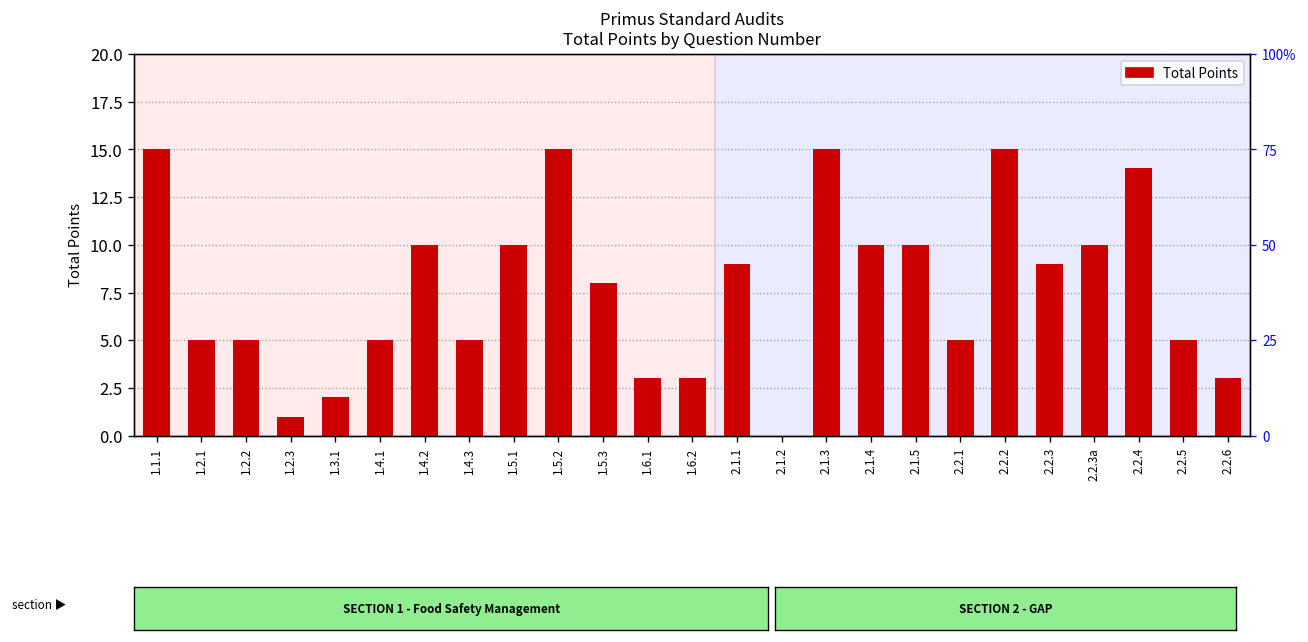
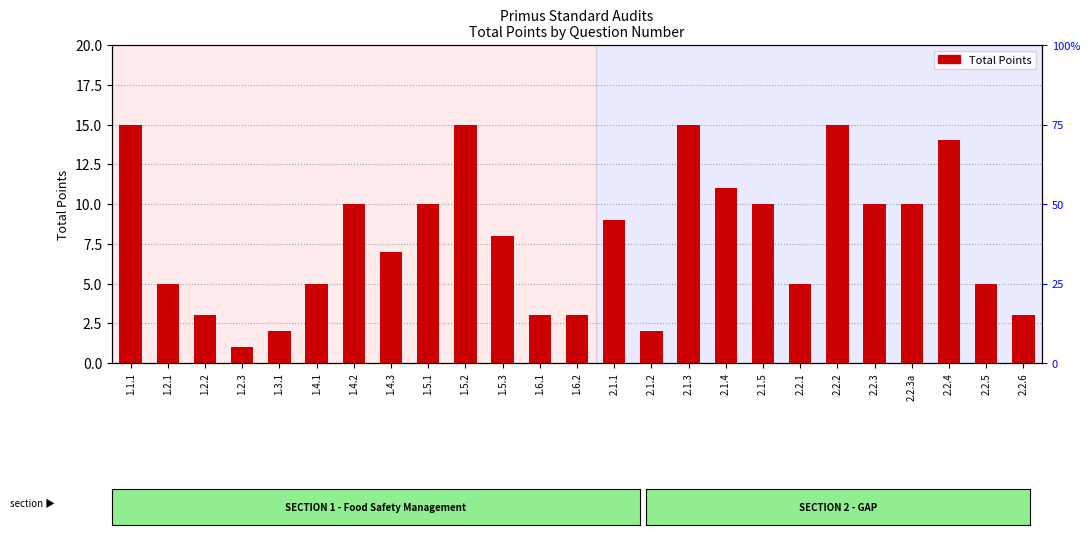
1.2.2: 5 -> 3
1.4.3: 5 -> 7
2.1.2: 0 -> 2
2.1.4: 10 -> 11
2.2.3: 9 -> 10
